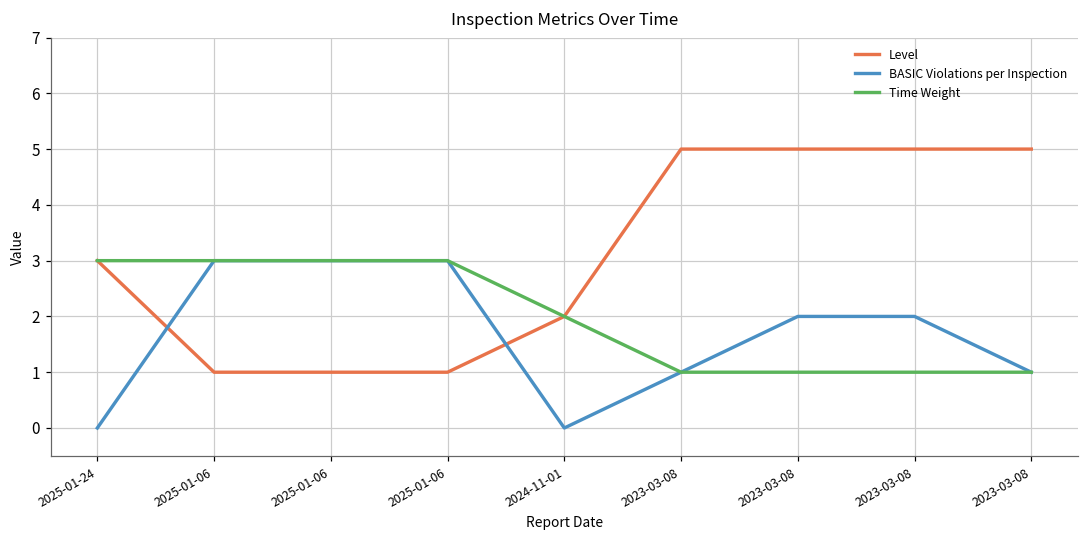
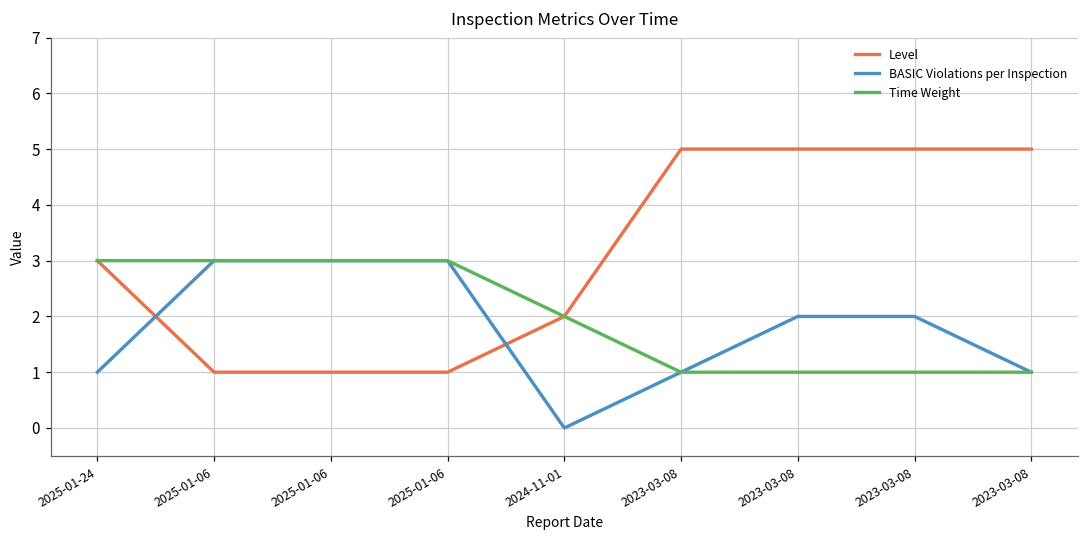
BASIC Violations per Inspection, 2025-01-24: 0 -> 1
